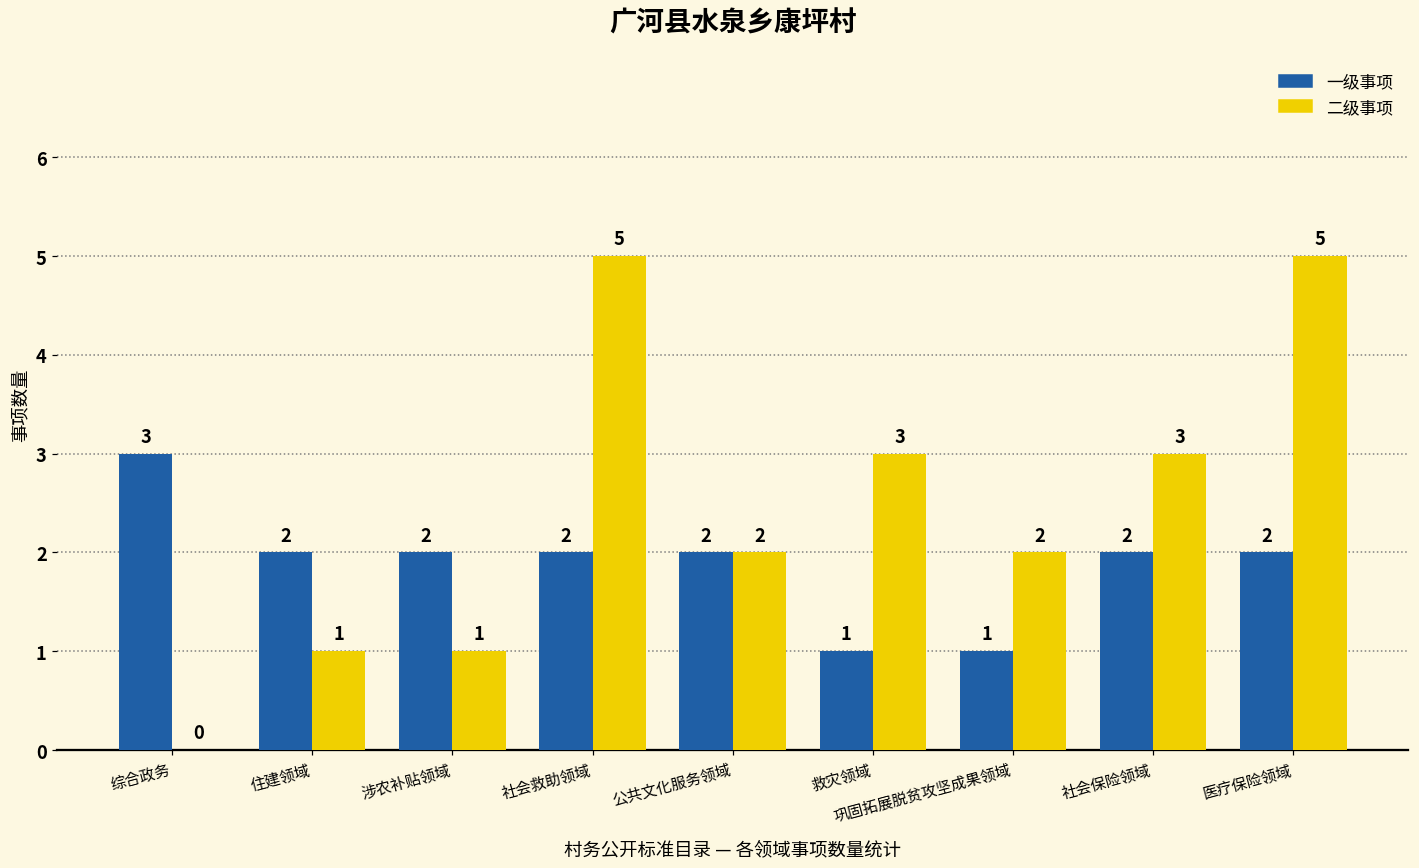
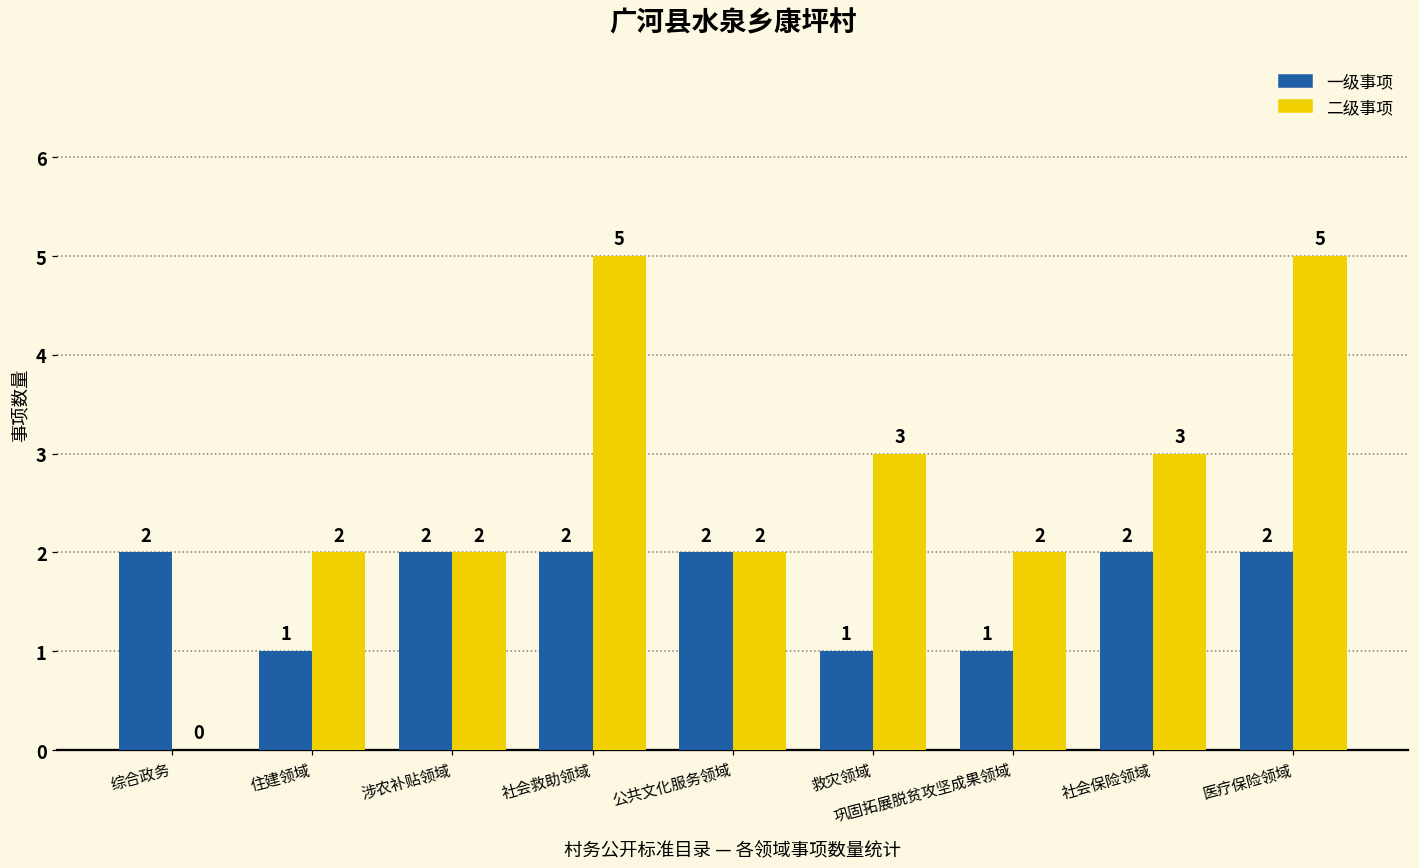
一级事项, 综合政务: 3 -> 2
一级事项, 住建领域: 2 -> 1
二级事项, 住建领域: 1 -> 2
二级事项, 涉农补贴领域: 1 -> 2
